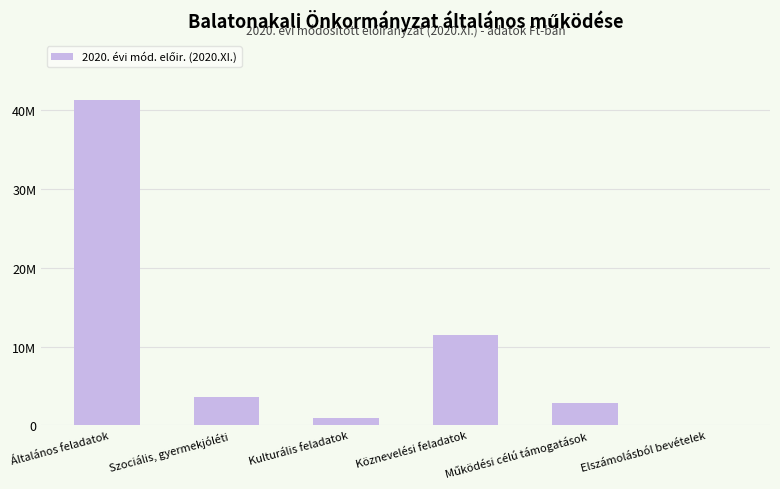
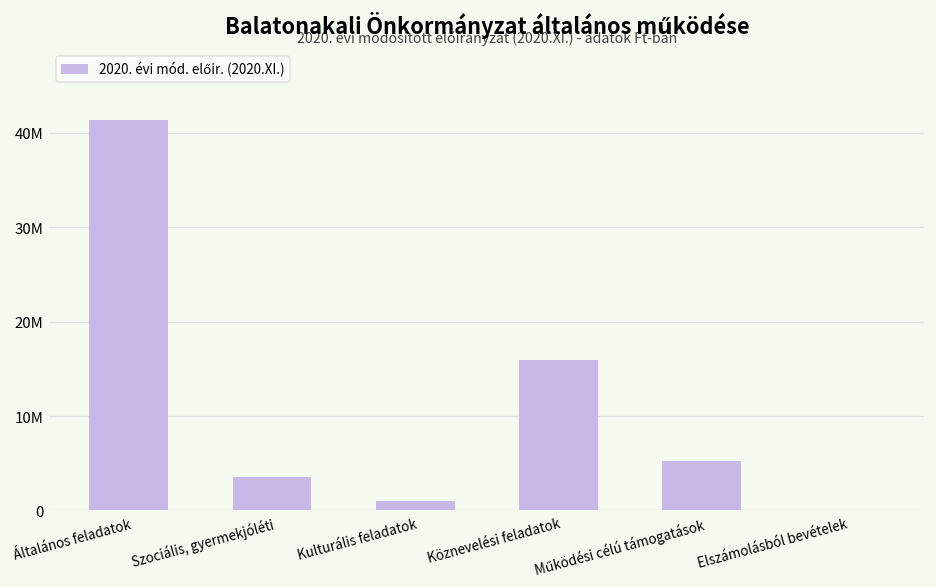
Köznevelési feladatok: 11000000 -> 16000000
Működési célú támogatások: 3000000 -> 5000000
